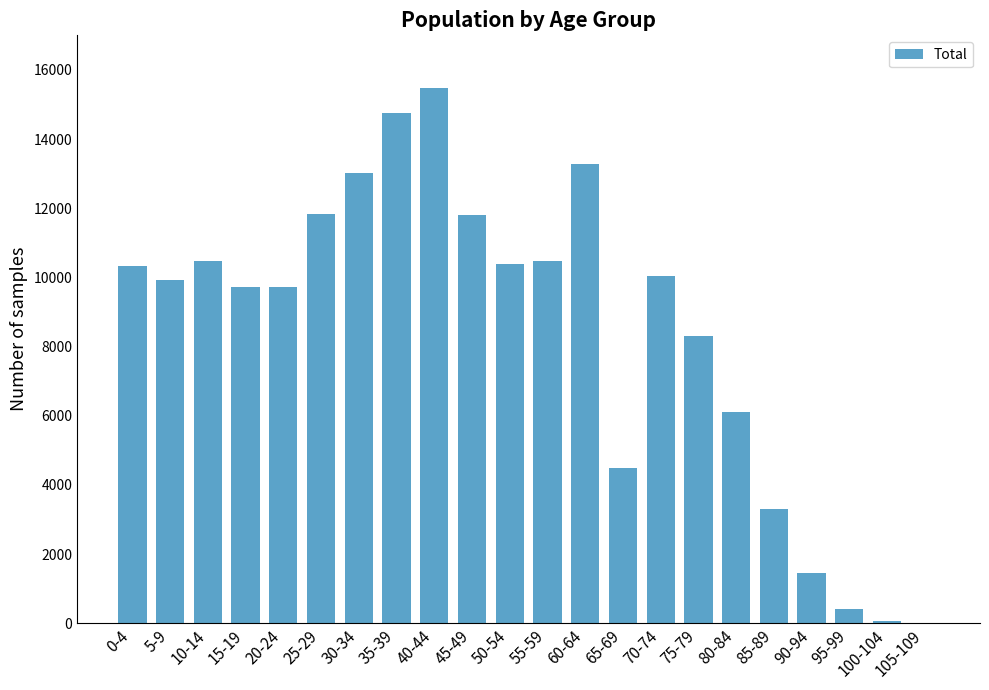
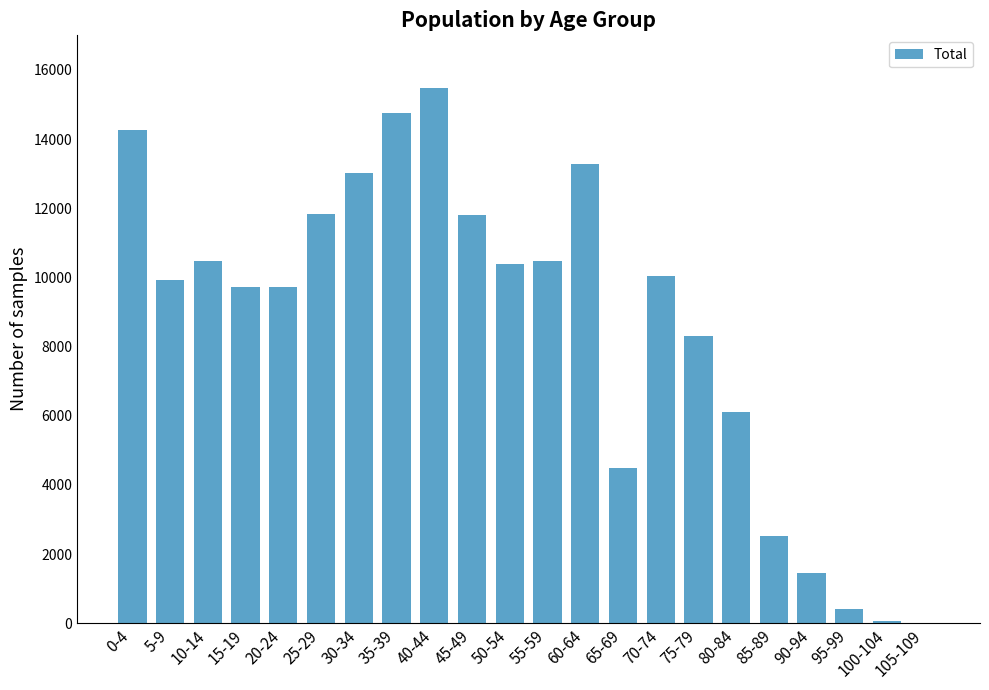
0-4: 10300 -> 14300
85-89: 3300 -> 2500
